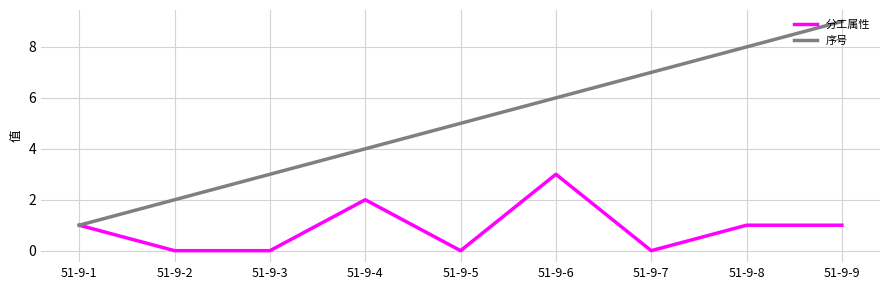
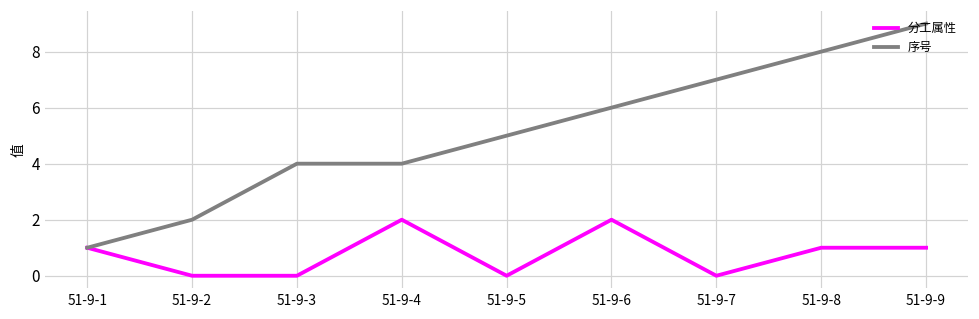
序号, 51-9-3: 3 -> 4
分工属性, 51-9-6: 3 -> 2
